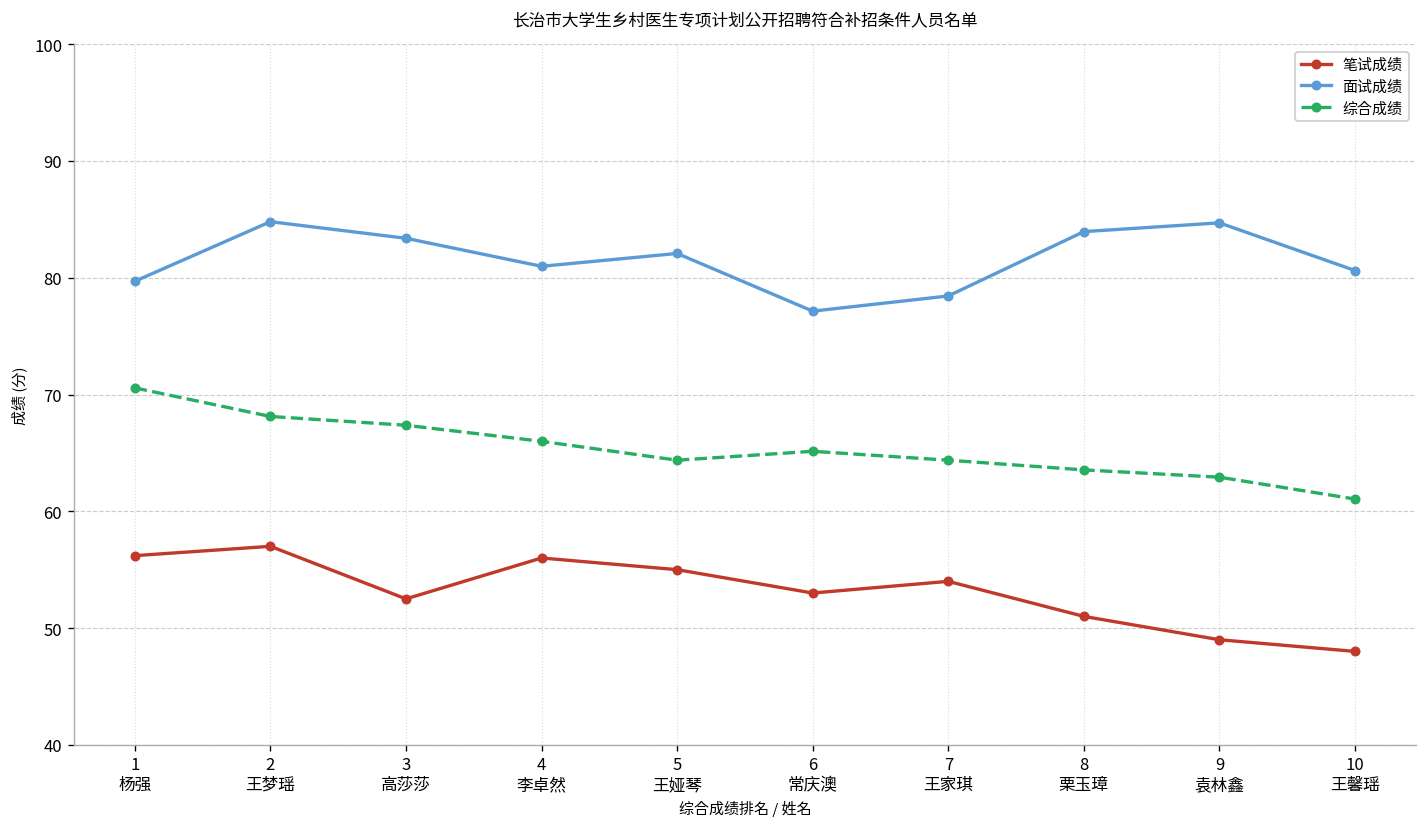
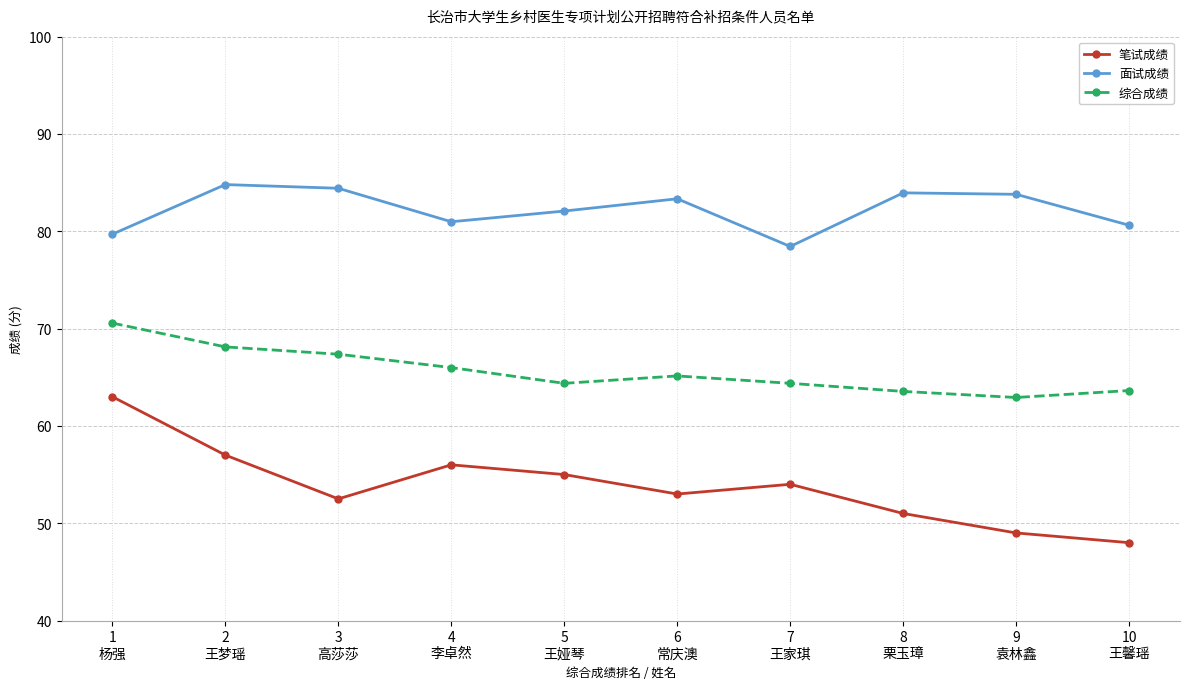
笔试成绩, 1 杨强: 56 -> 63
面试成绩, 3 高莎莎: 83 -> 84
面试成绩, 6 常庆澳: 77 -> 83
面试成绩, 9 袁林鑫: 85 -> 84
综合成绩, 10 王馨瑶: 61 -> 64
